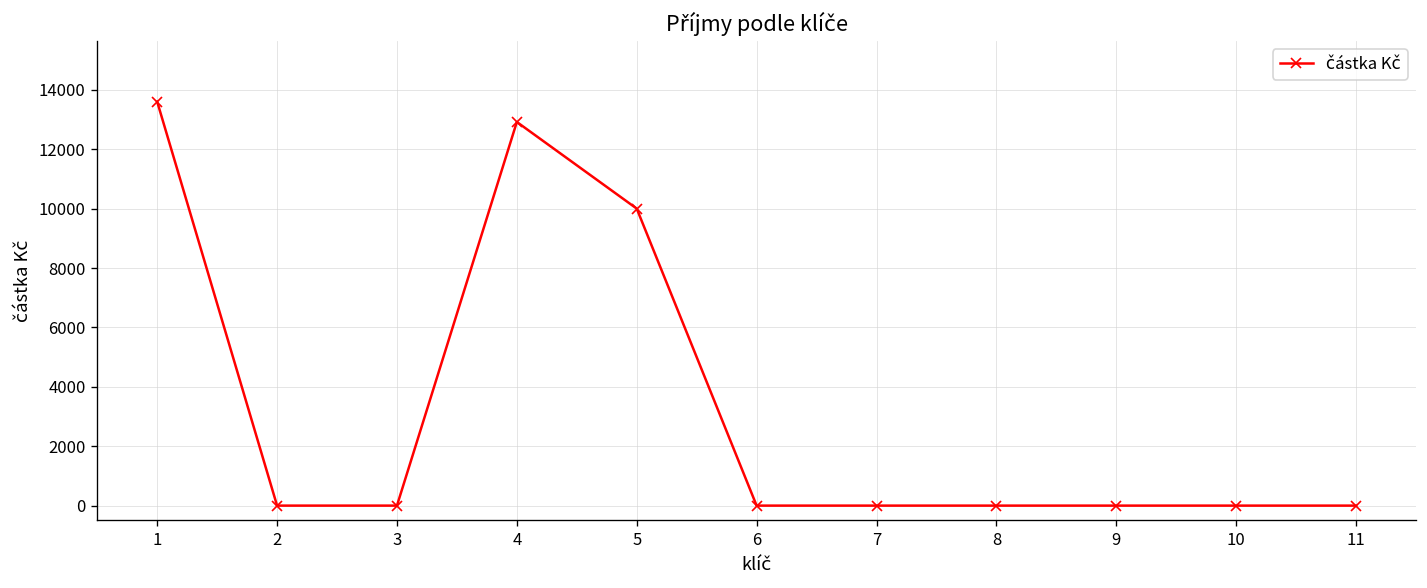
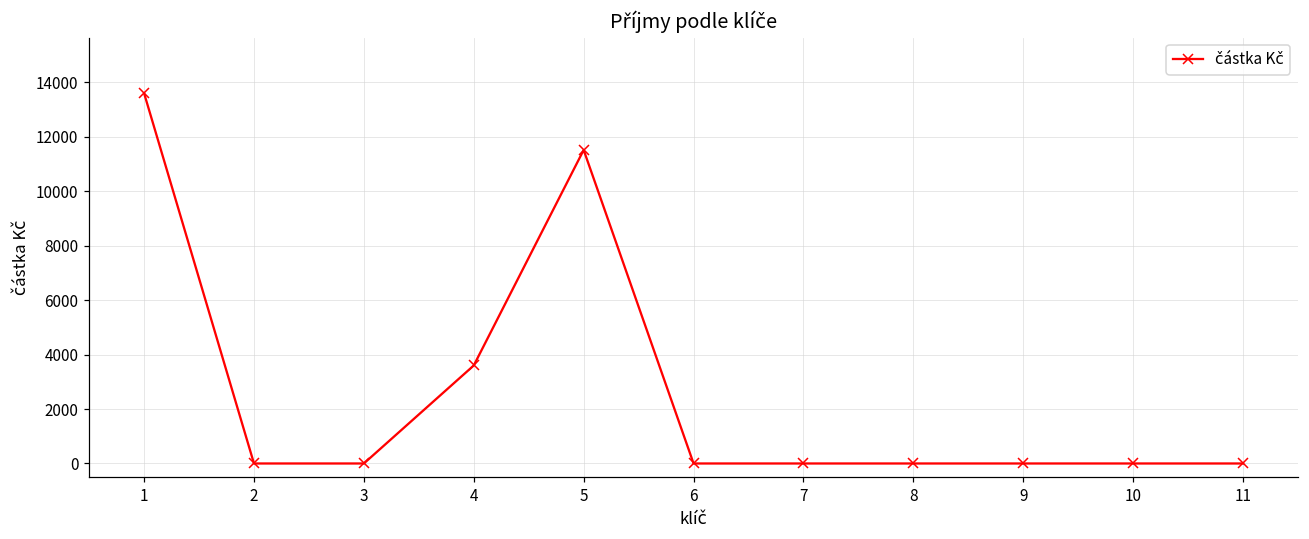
4: 12900 -> 3600
5: 10000 -> 11500
